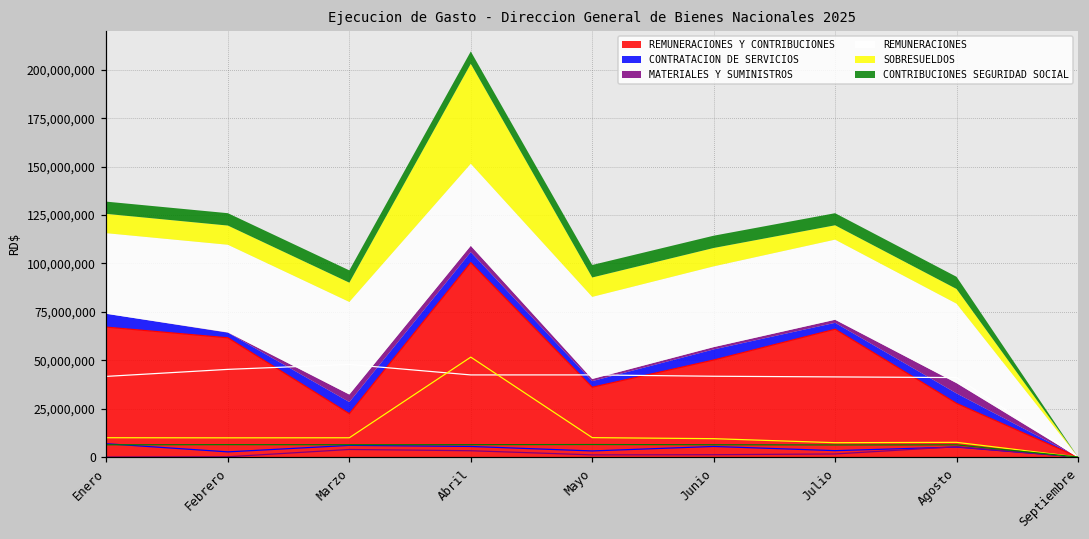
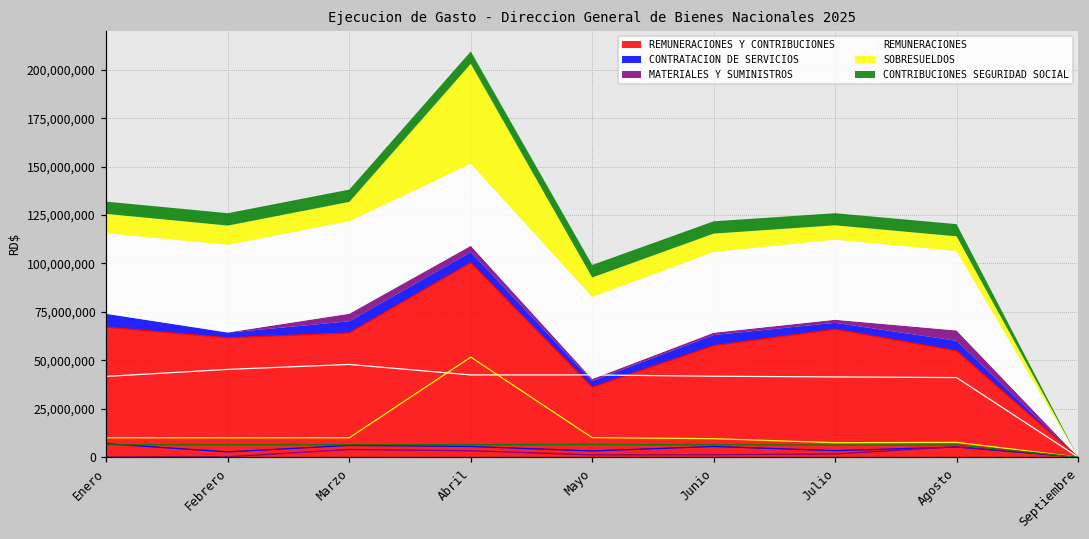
REMUNERACIONES Y CONTRIBUCIONES, Marzo: 22,000,000 -> 64,000,000
REMUNERACIONES Y CONTRIBUCIONES, Junio: 50,000,000 -> 58,000,000
REMUNERACIONES Y CONTRIBUCIONES, Agosto: 28,000,000 -> 55,000,000
